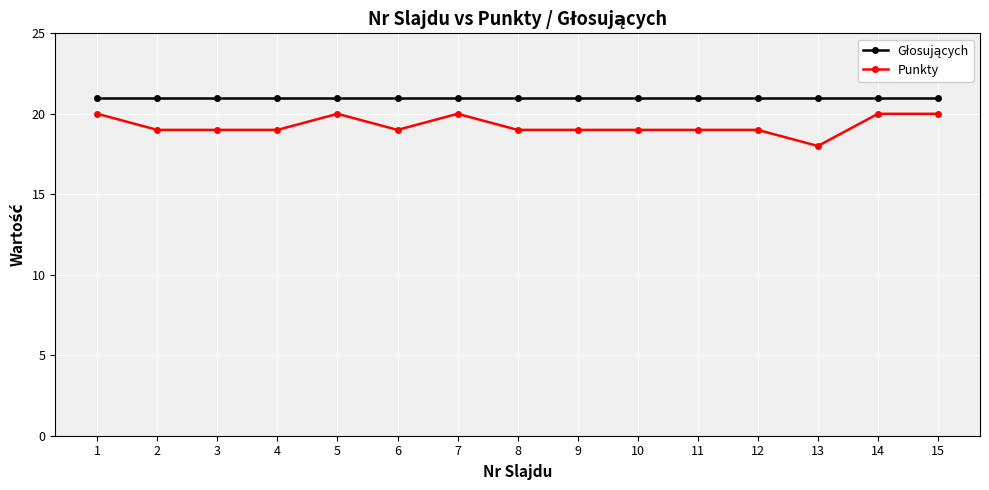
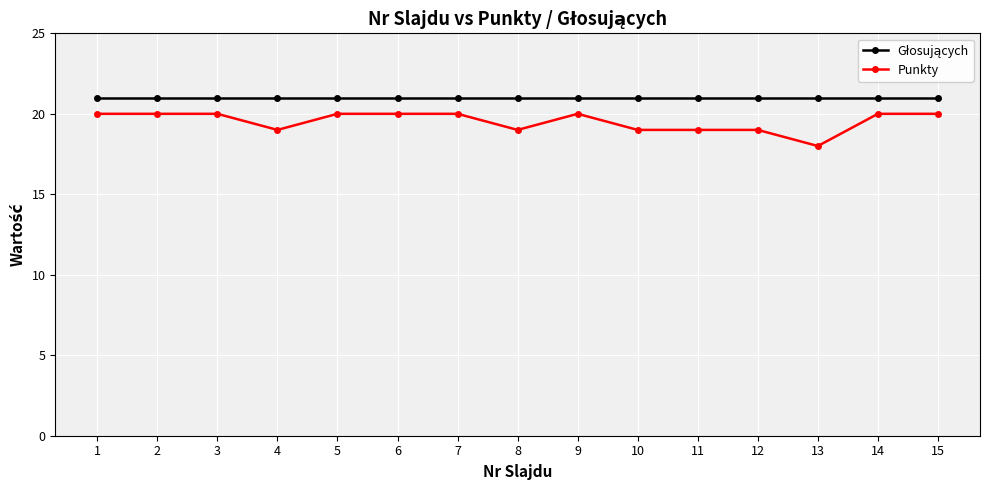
Punkty, 2: 19 -> 20
Punkty, 3: 19 -> 20
Punkty, 6: 19 -> 20
Punkty, 9: 19 -> 20
